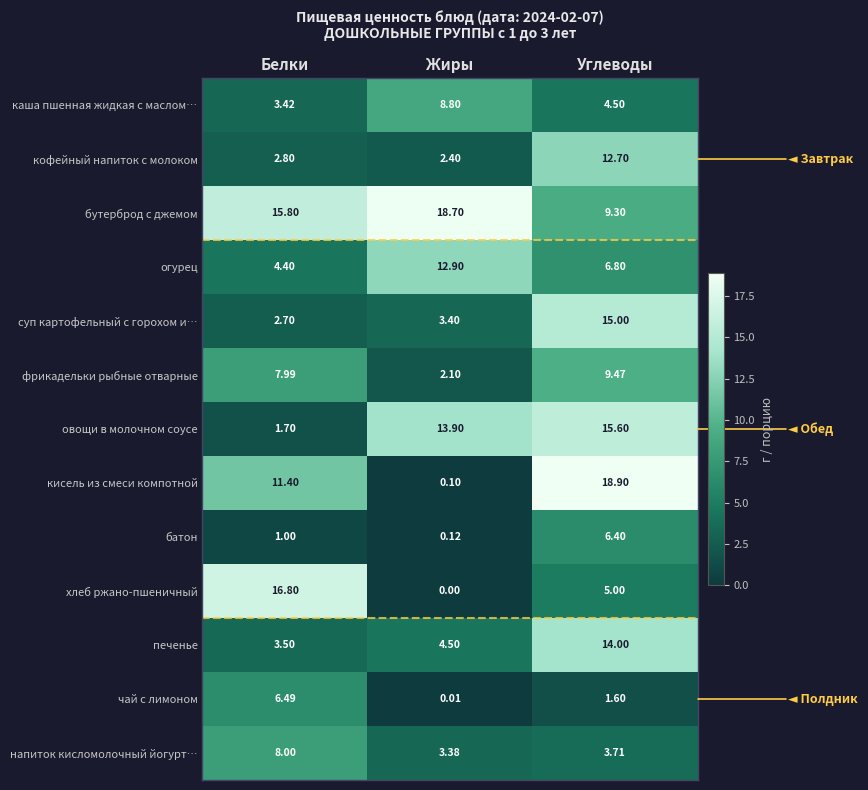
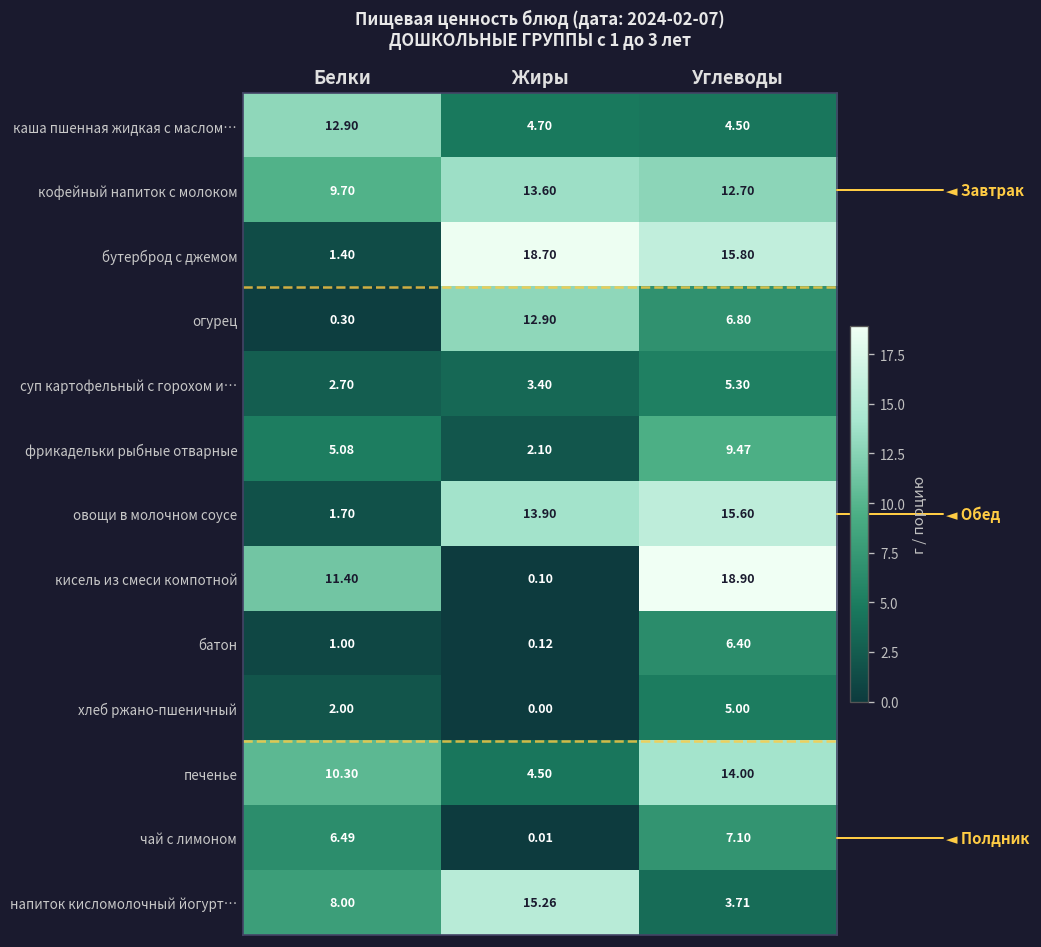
каша пшенная жидкая с маслом…, Белки: 3.42 -> 12.90
каша пшенная жидкая с маслом…, Жиры: 8.80 -> 4.70
кофейный напиток с молоком, Белки: 2.80 -> 9.70
кофейный напиток с молоком, Жиры: 2.40 -> 13.60
бутерброд с джемом, Белки: 15.80 -> 1.40
бутерброд с джемом, Углеводы: 9.30 -> 15.80
огурец, Белки: 4.40 -> 0.30
суп картофельный с горохом и…, Углеводы: 15.00 -> 5.30
фрикадельки рыбные отварные, Белки: 7.99 -> 5.08
хлеб ржано-пшеничный, Белки: 16.80 -> 2.00
печенье, Белки: 3.50 -> 10.30
чай с лимоном, Углеводы: 1.60 -> 7.10
напиток кисломолочный йогурт…, Жиры: 3.38 -> 15.26
